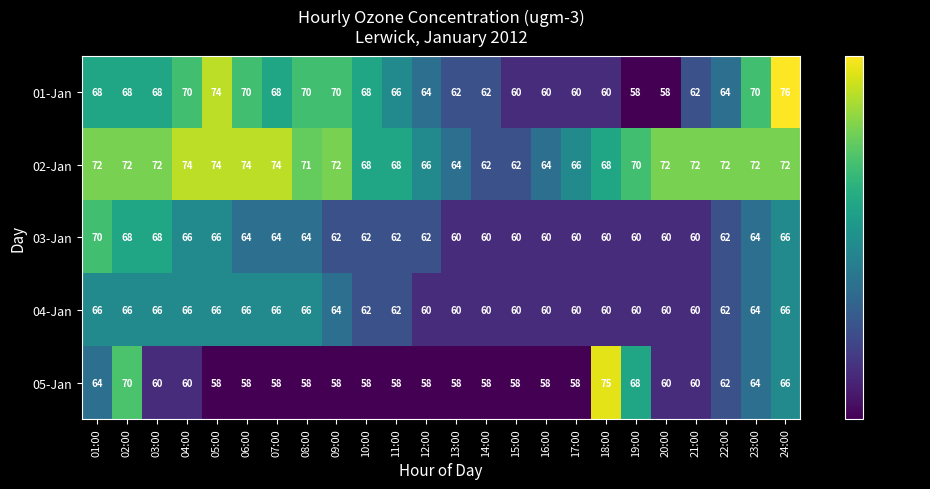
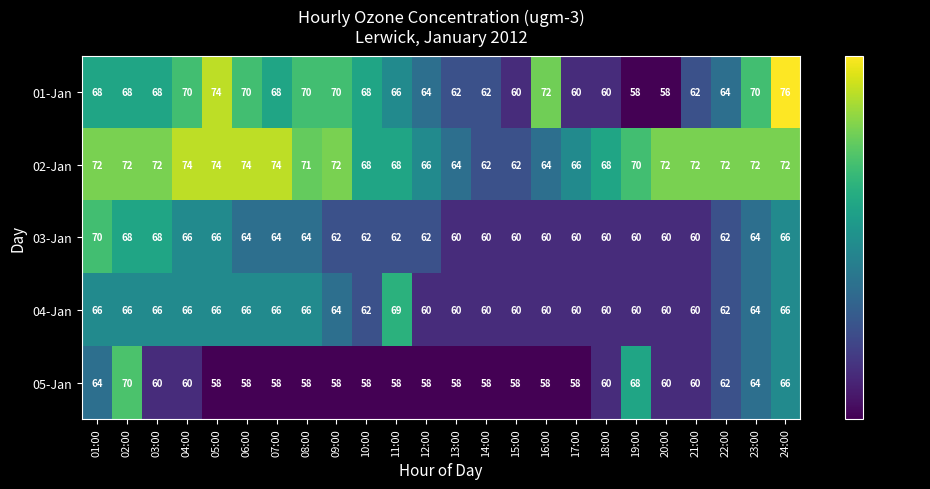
01-Jan, 16:00: 60 -> 72
04-Jan, 11:00: 62 -> 69
05-Jan, 18:00: 75 -> 60
